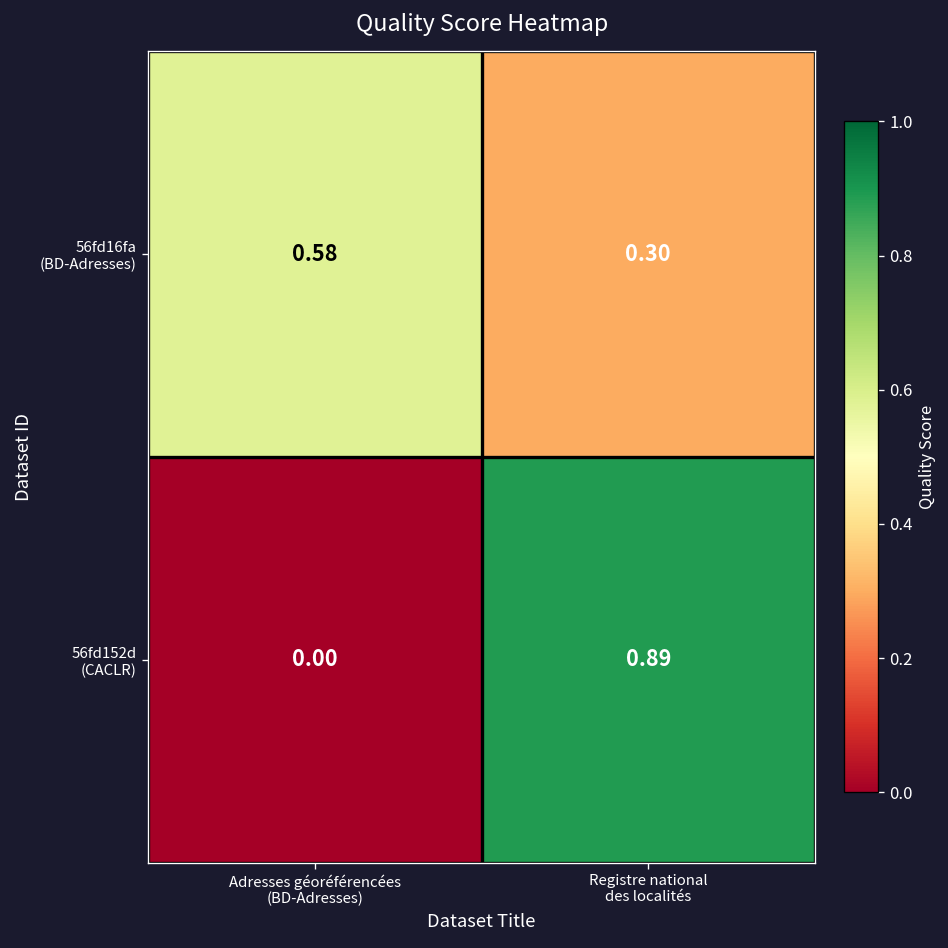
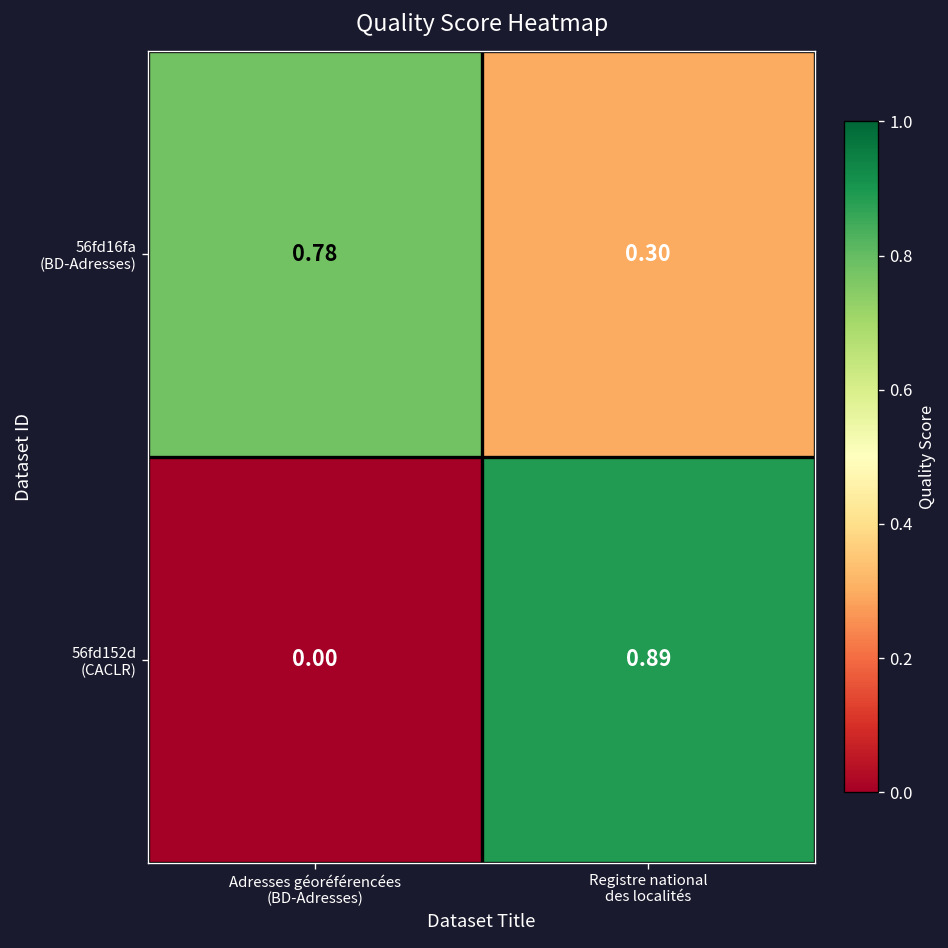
56fd16fa (BD-Adresses), Adresses géoréférencées (BD-Adresses): 0.58 -> 0.78
